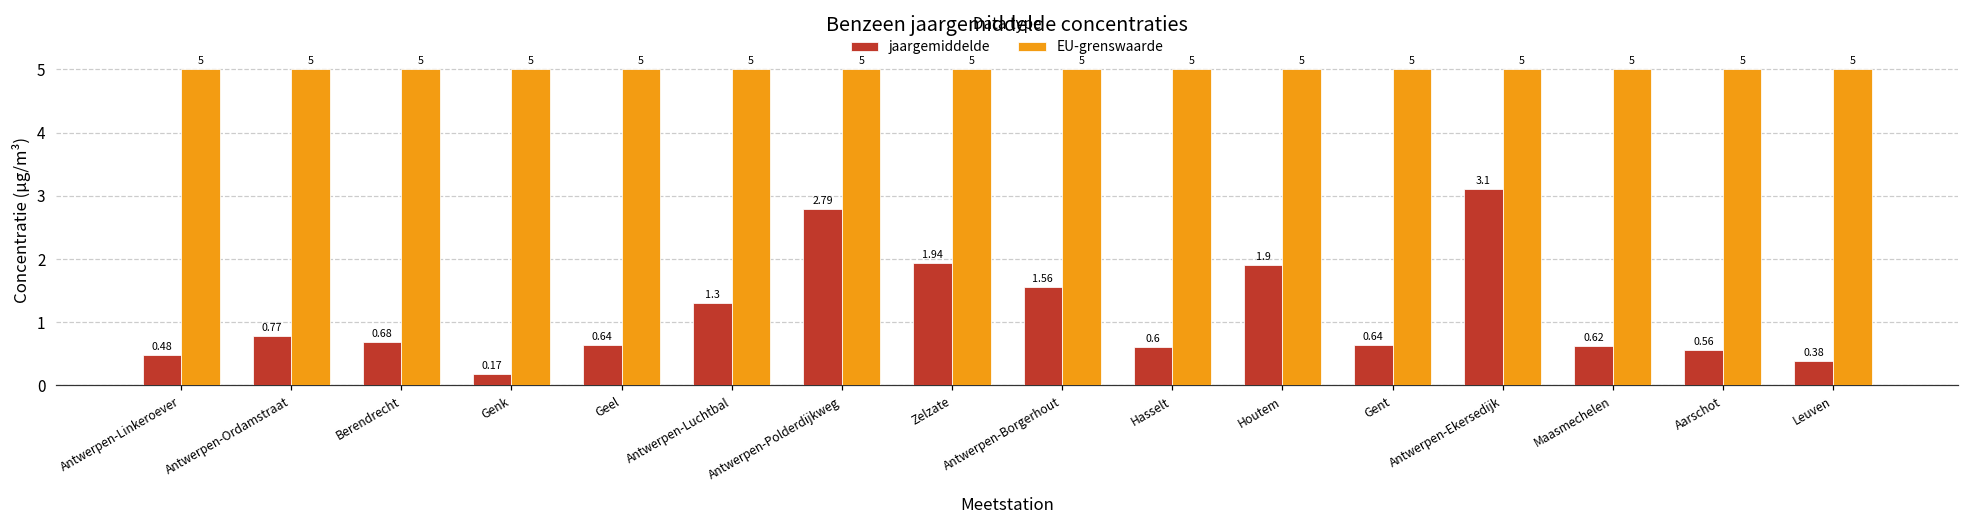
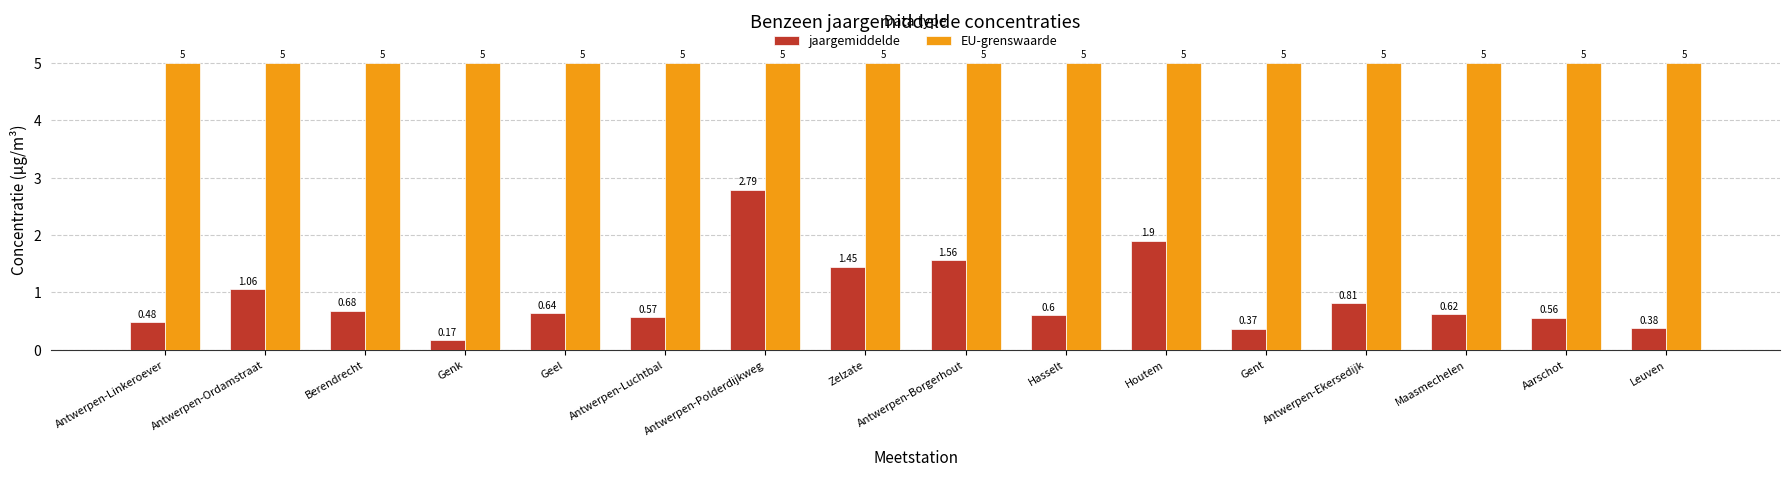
jaargemiddelde, Antwerpen-Ordamstraat: 0.77 -> 1.06
jaargemiddelde, Antwerpen-Luchtbal: 1.3 -> 0.57
jaargemiddelde, Zelzate: 1.94 -> 1.45
jaargemiddelde, Gent: 0.64 -> 0.37
jaargemiddelde, Antwerpen-Ekersedijk: 3.1 -> 0.81
